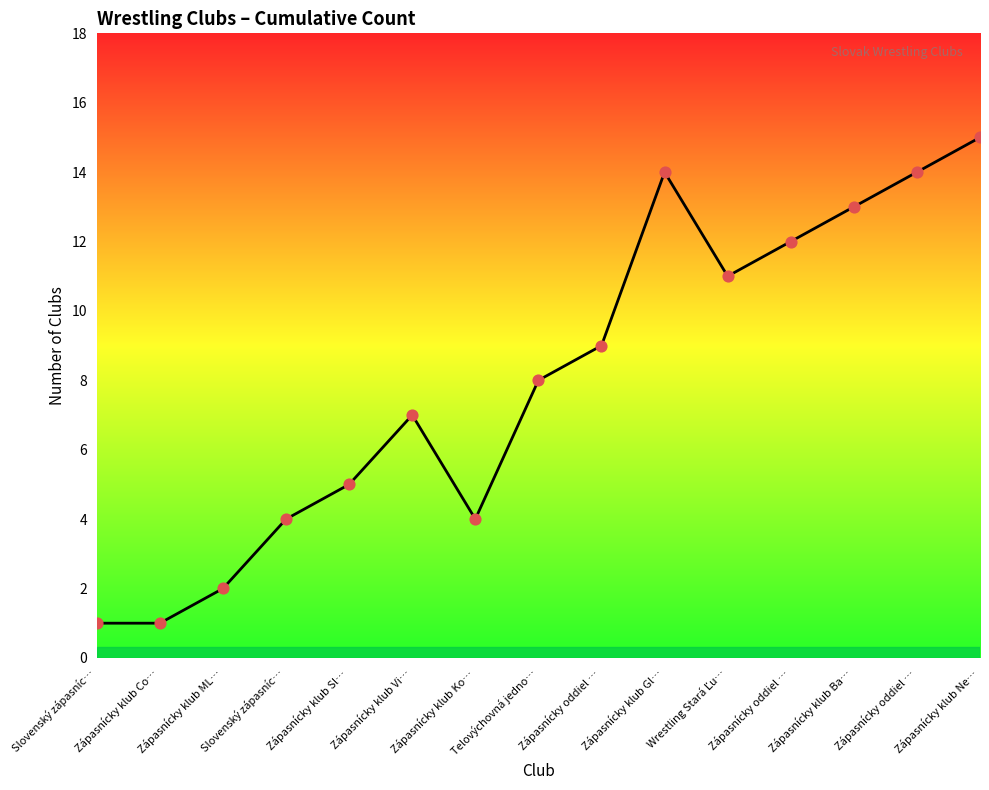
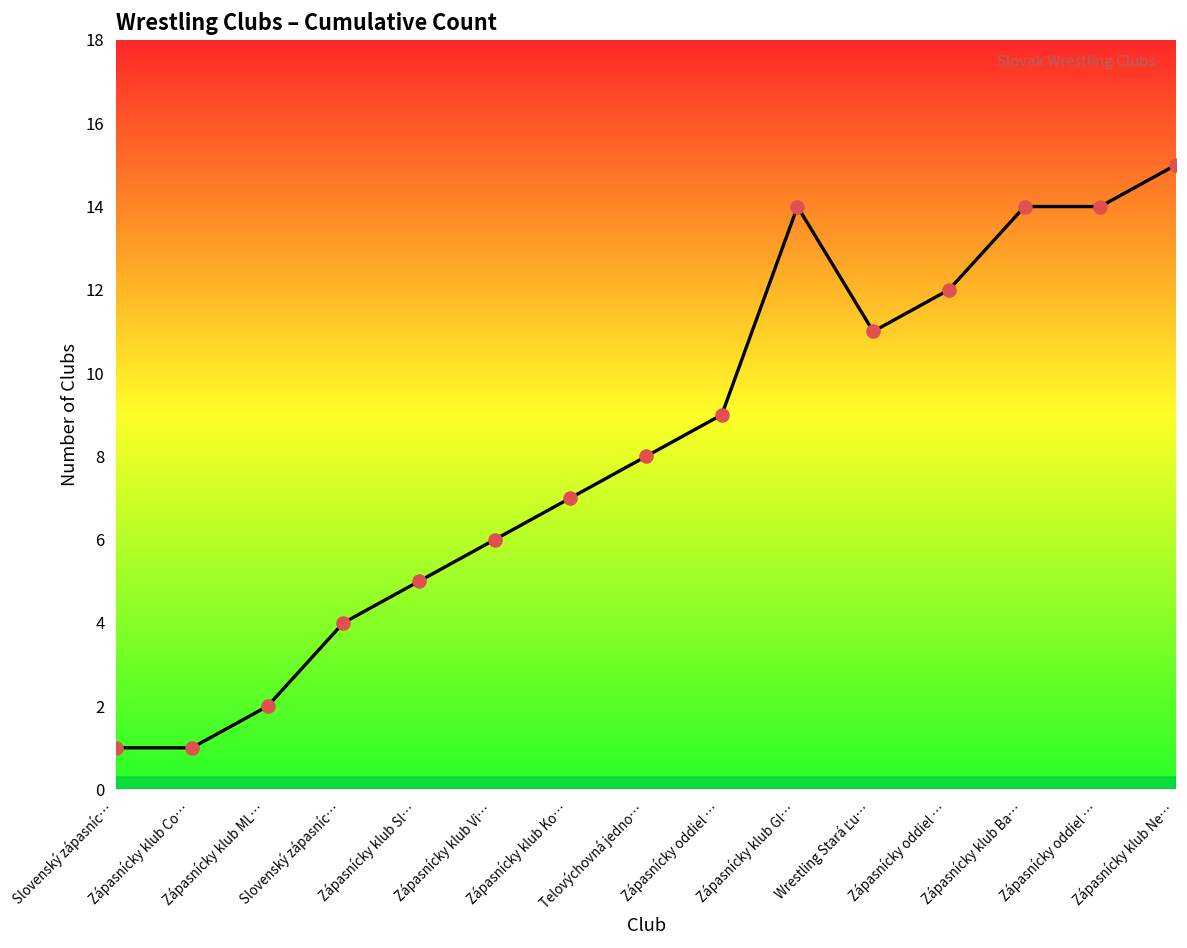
Zápasnícky klub Vi…: 7 -> 6
Zápasnícky klub Ko…: 4 -> 7
Zápasnícky klub Ba…: 13 -> 14
